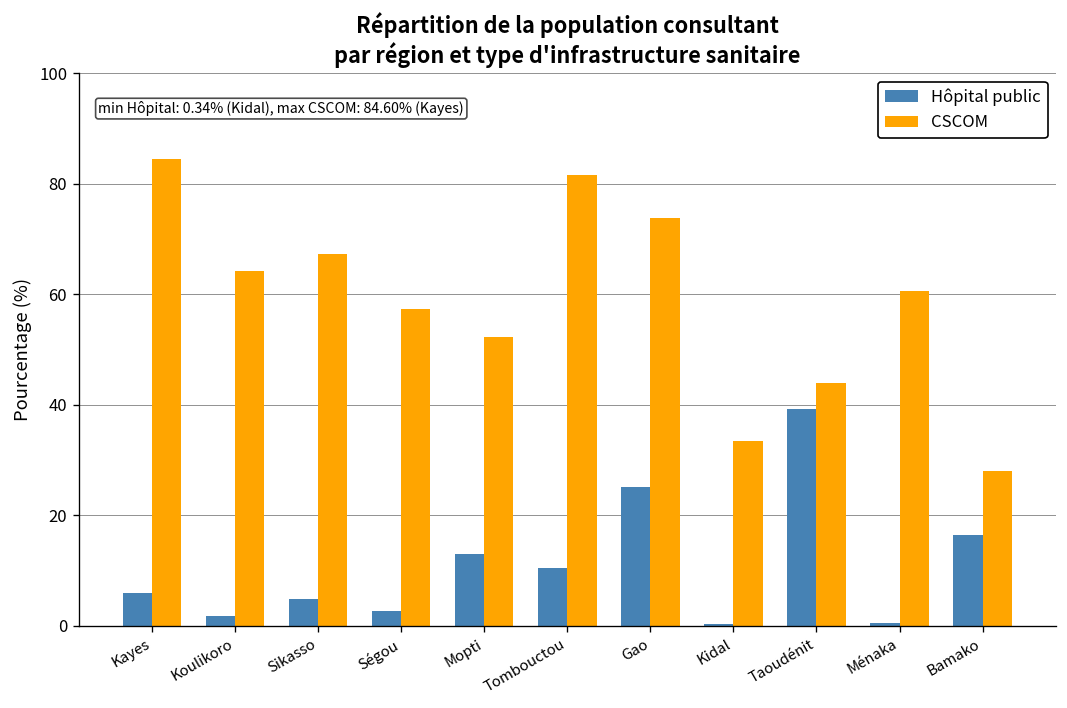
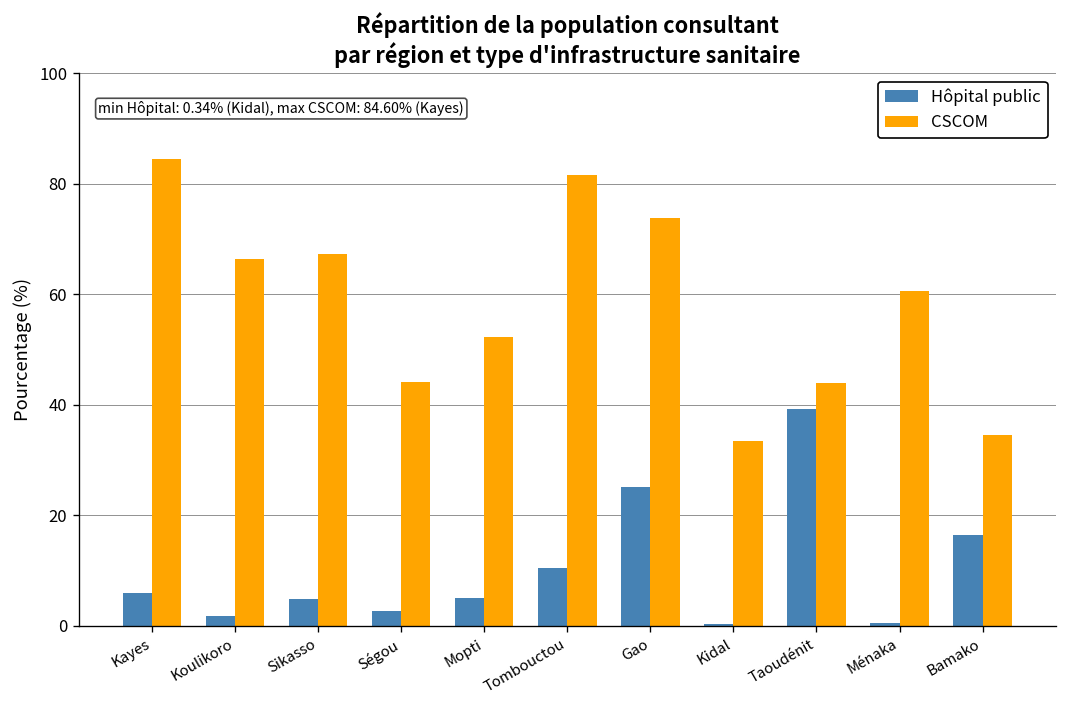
CSCOM, Koulikoro: 64 -> 66
CSCOM, Ségou: 57 -> 44
Hôpital public, Mopti: 13 -> 5
CSCOM, Bamako: 28 -> 34
